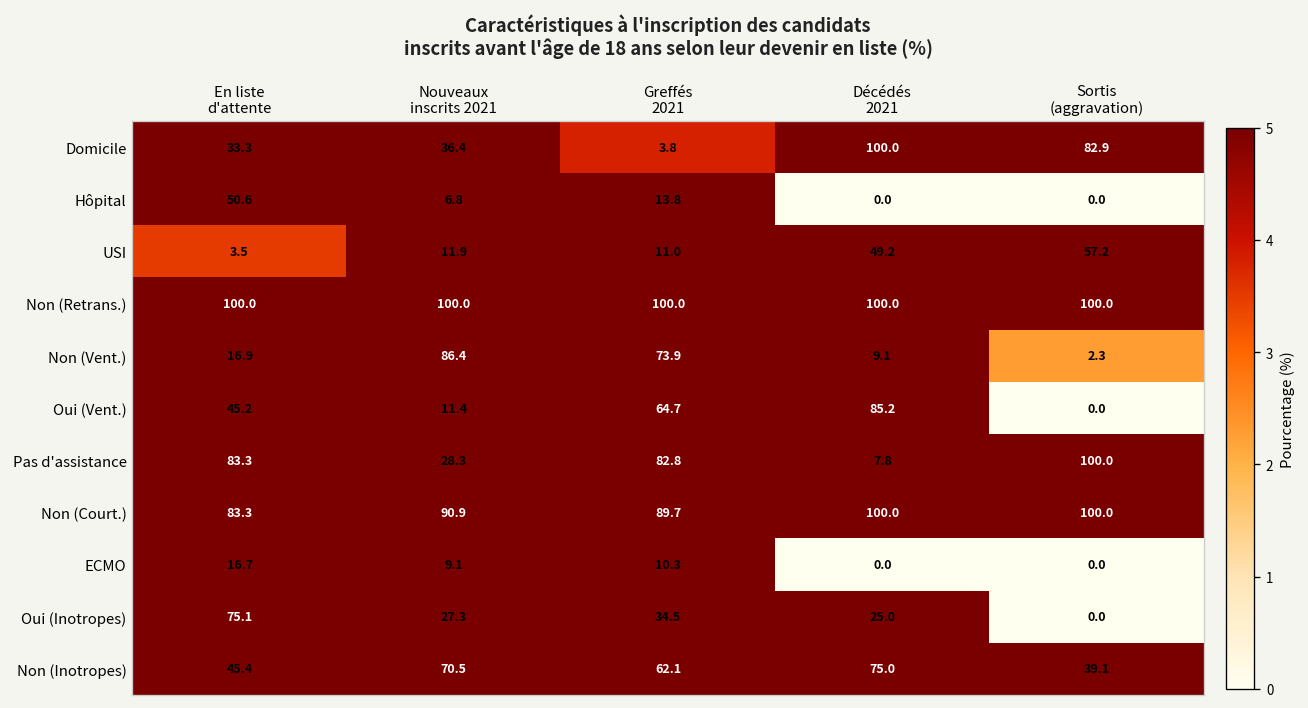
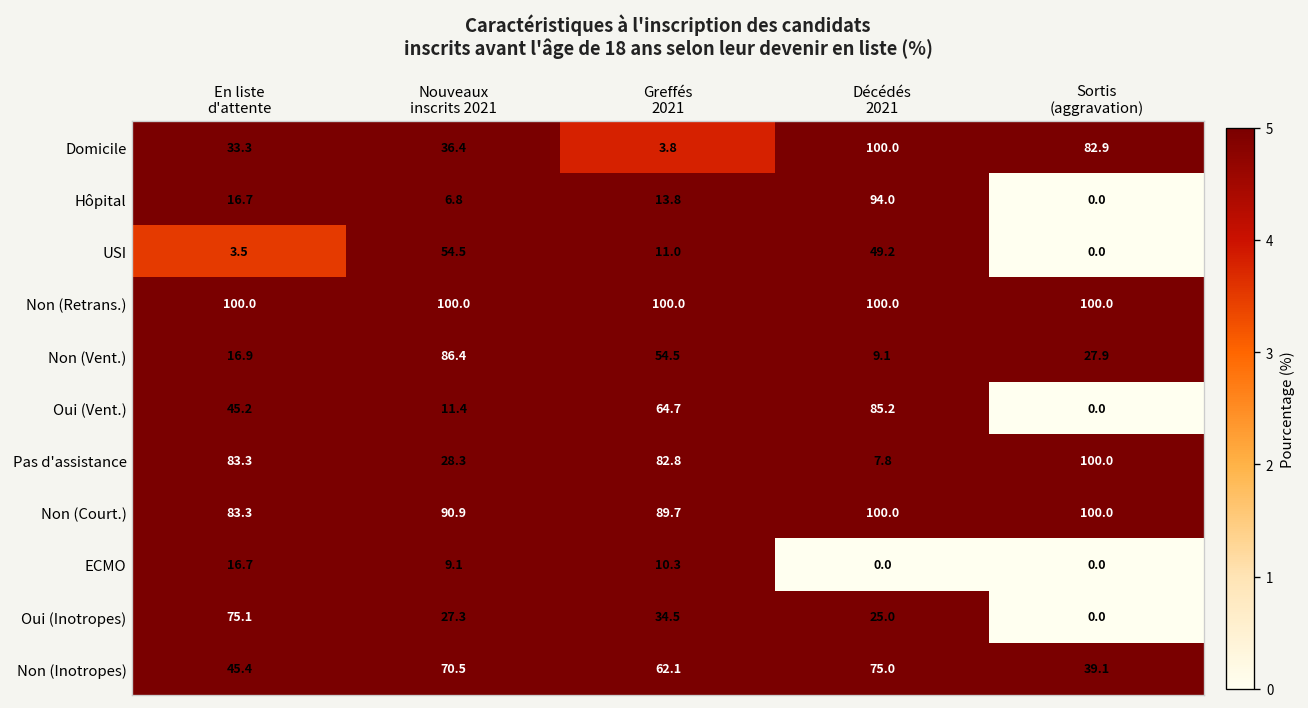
Hôpital, En liste d'attente: 50.6 -> 16.7
Hôpital, Décédés 2021: 0.0 -> 94.0
USI, Nouveaux inscrits 2021: 11.9 -> 54.5
USI, Sortis (aggravation): 57.2 -> 0.0
Non (Vent.), Greffés 2021: 73.9 -> 54.5
Non (Vent.), Sortis (aggravation): 2.3 -> 27.9
